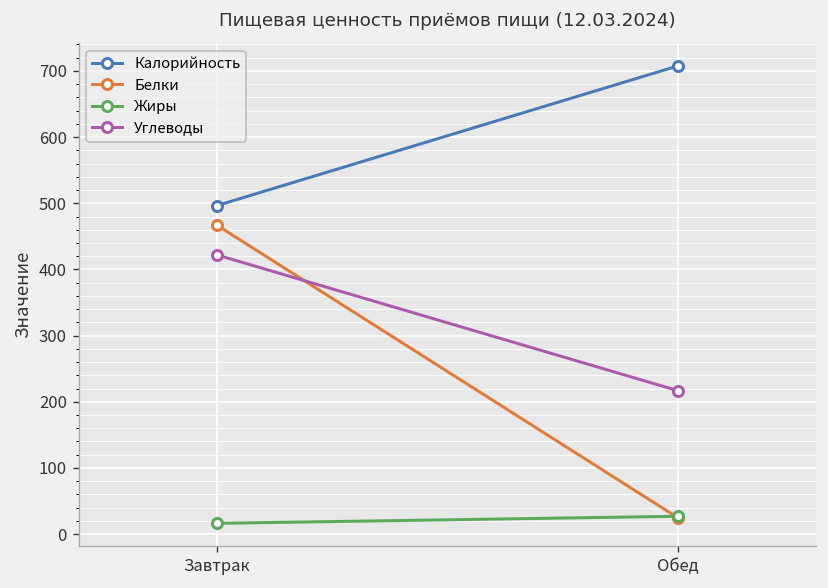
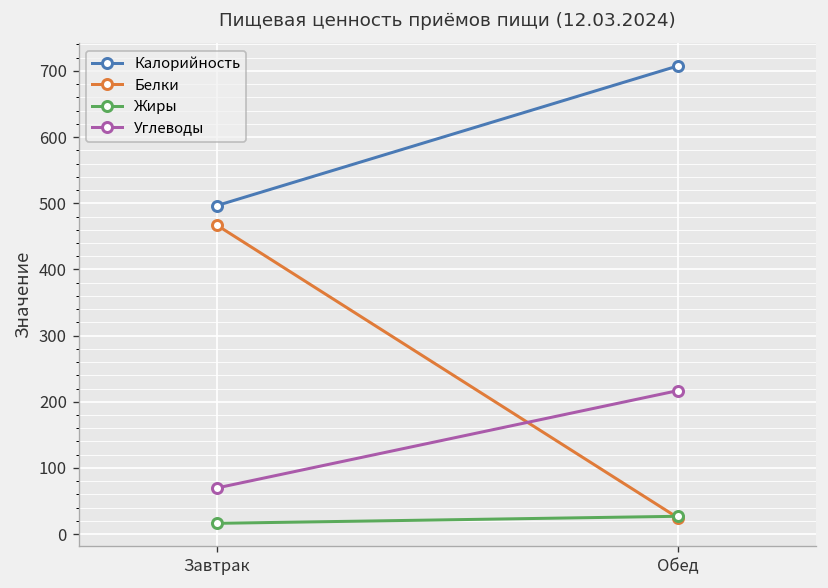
Углеводы, Завтрак: 420 -> 70
